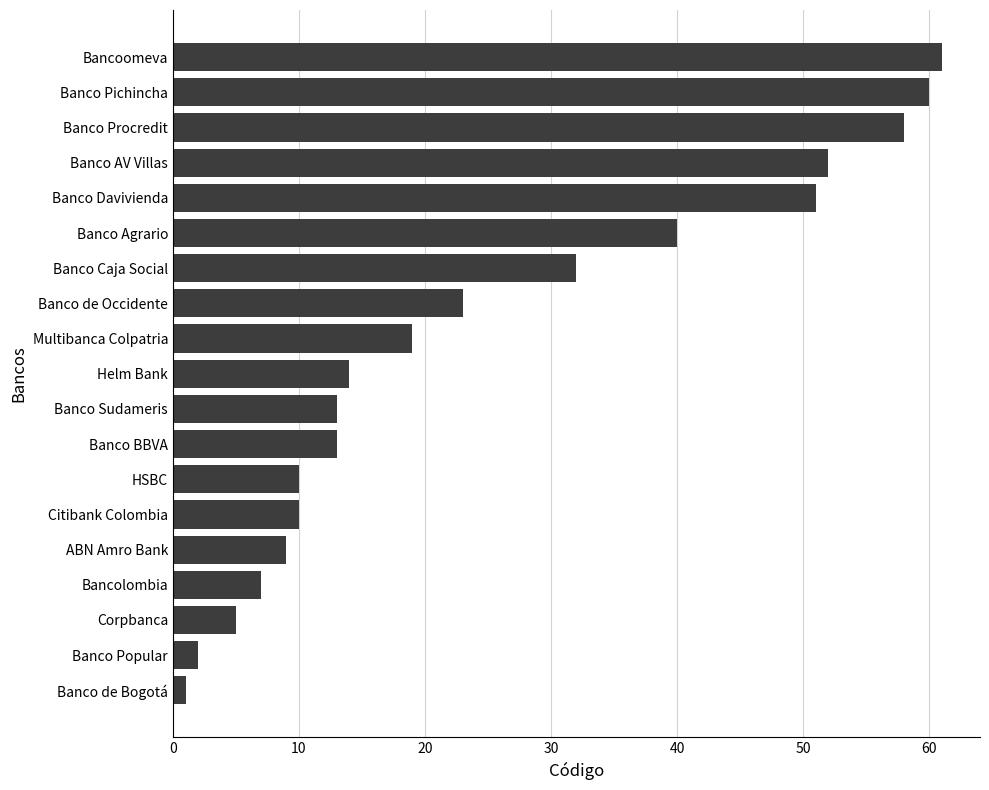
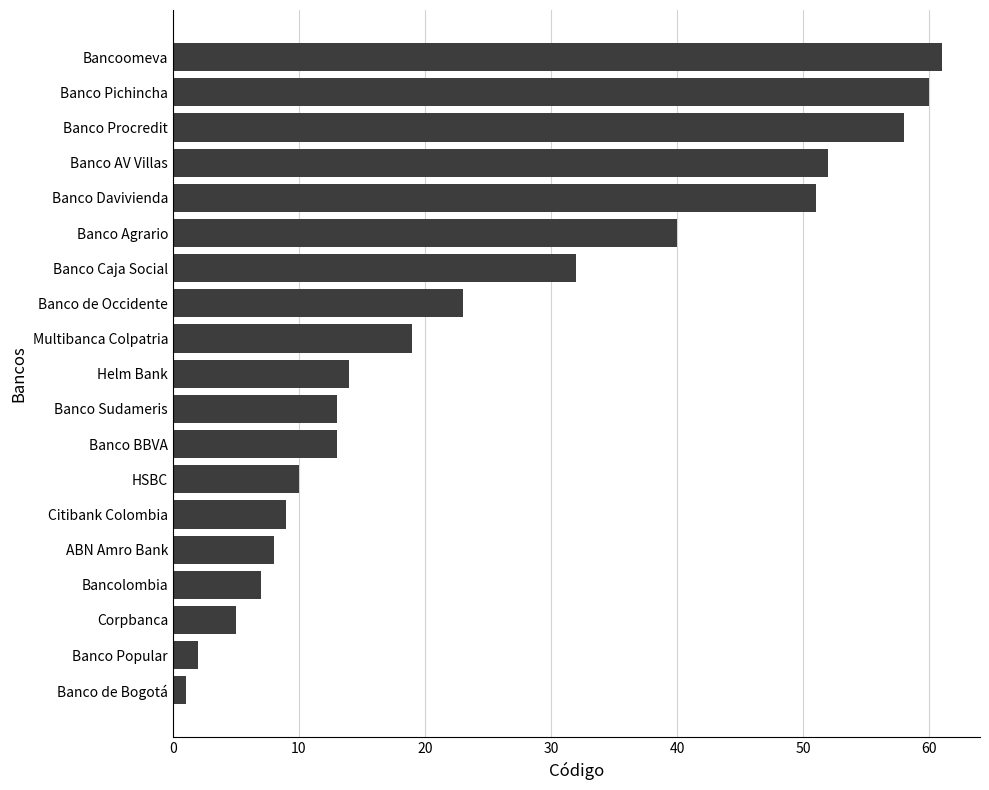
Citibank Colombia: 10 -> 9
ABN Amro Bank: 9 -> 8
